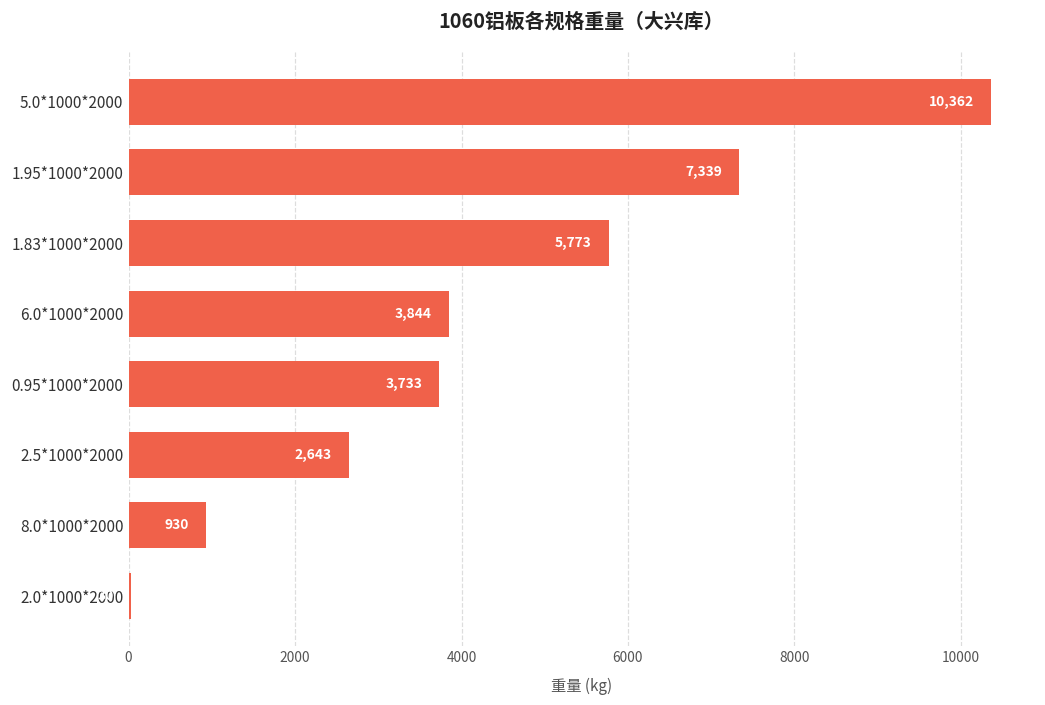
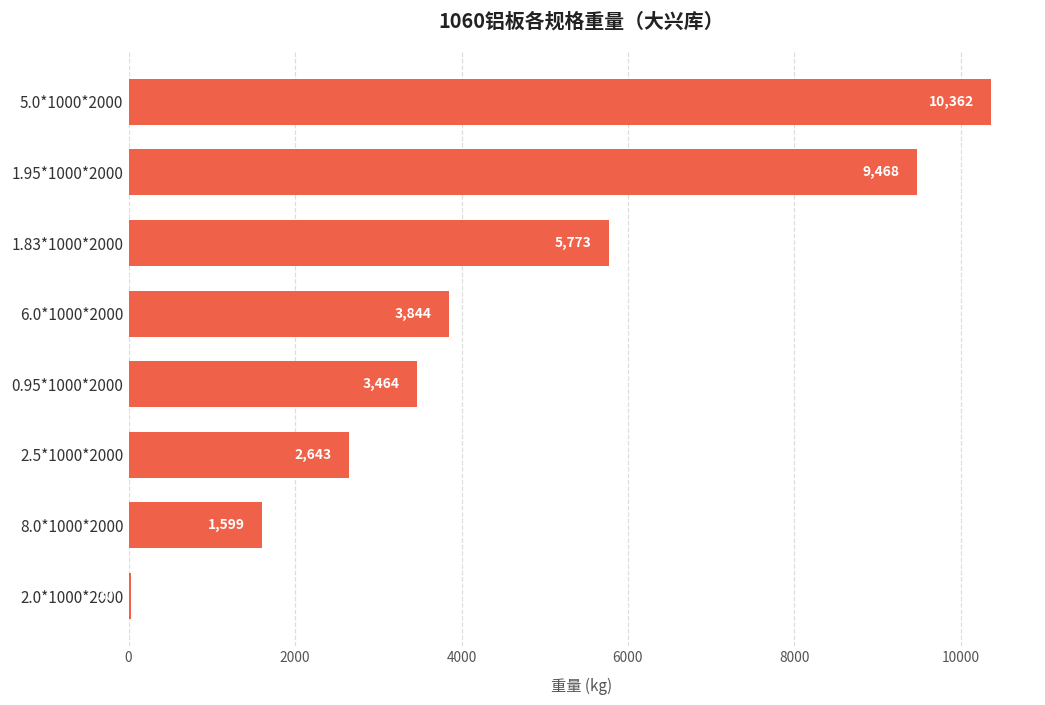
1.95*1000*2000: 7,339 -> 9,468
0.95*1000*2000: 3,733 -> 3,464
8.0*1000*2000: 930 -> 1,599
